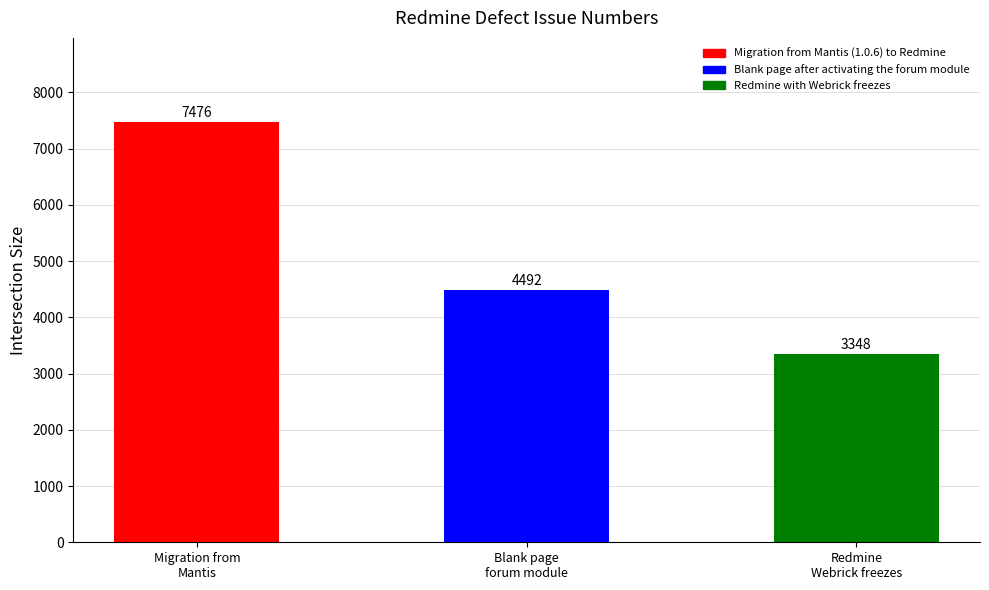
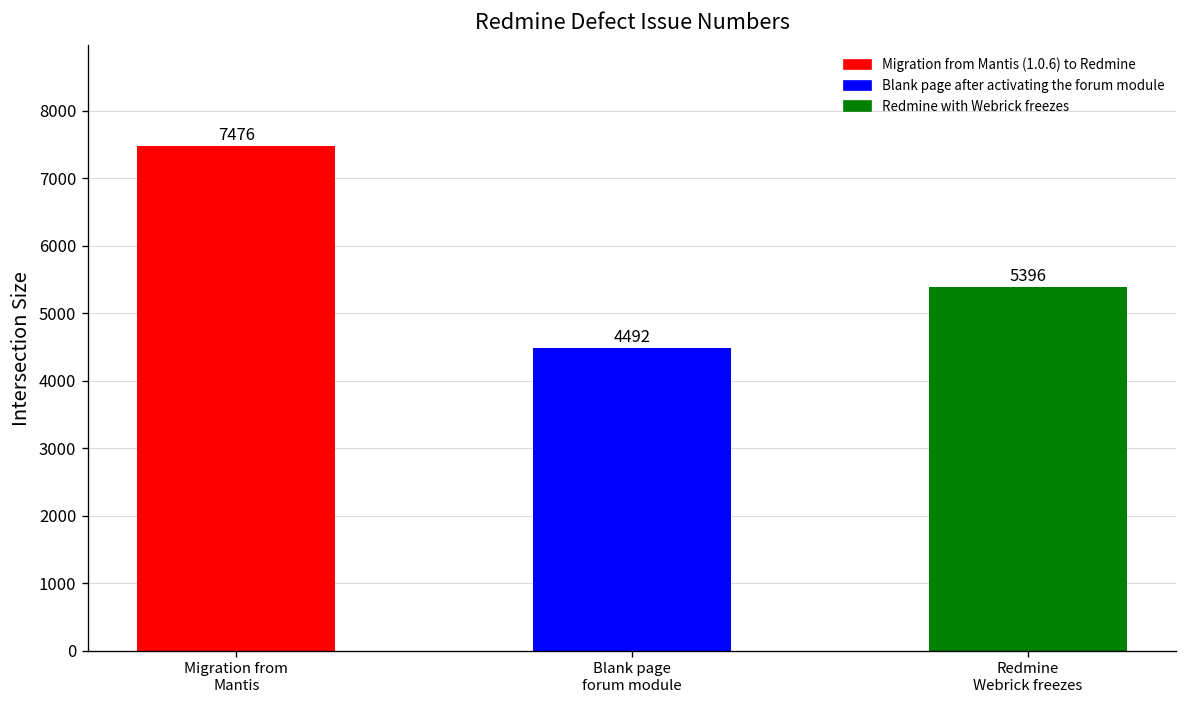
Redmine Webrick freezes: 3348 -> 5396
